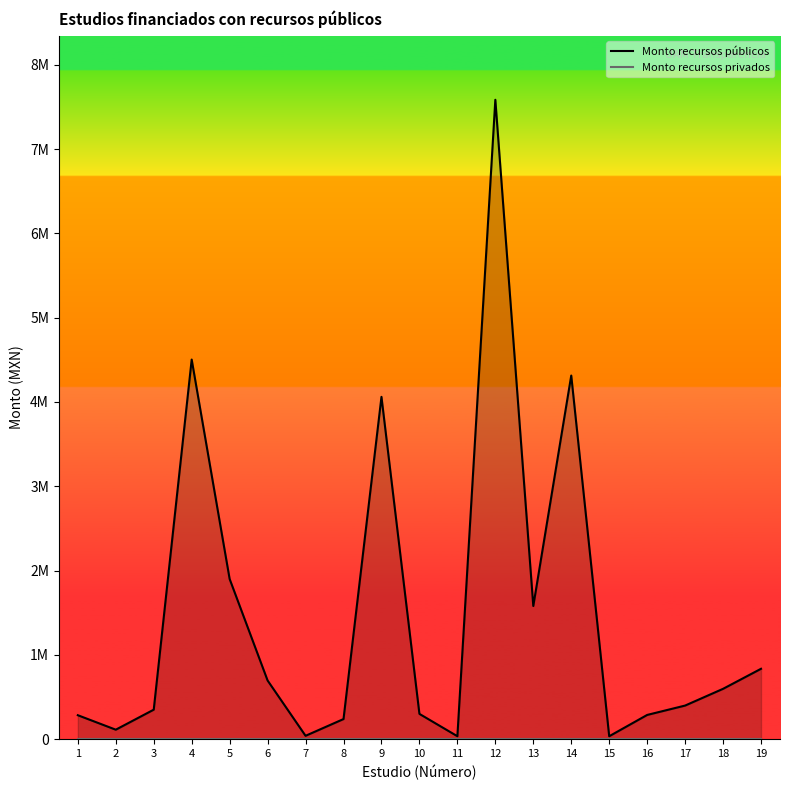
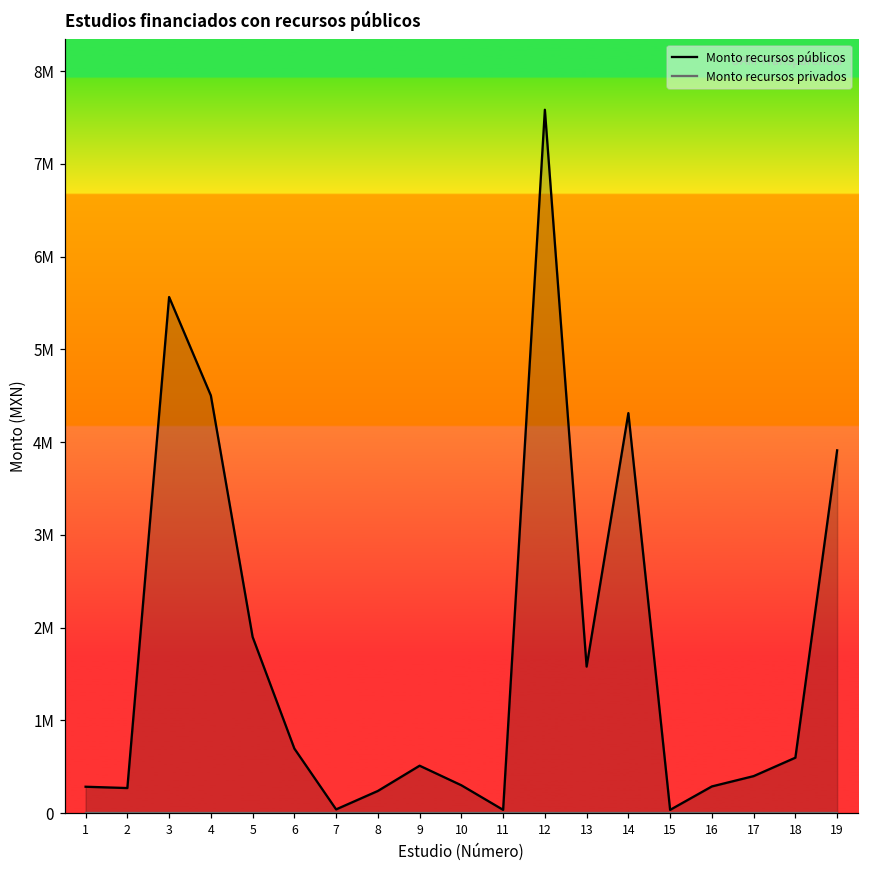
Monto recursos públicos, 2: 100000 -> 300000
Monto recursos públicos, 3: 400000 -> 5600000
Monto recursos públicos, 9: 4100000 -> 500000
Monto recursos públicos, 19: 800000 -> 3900000
